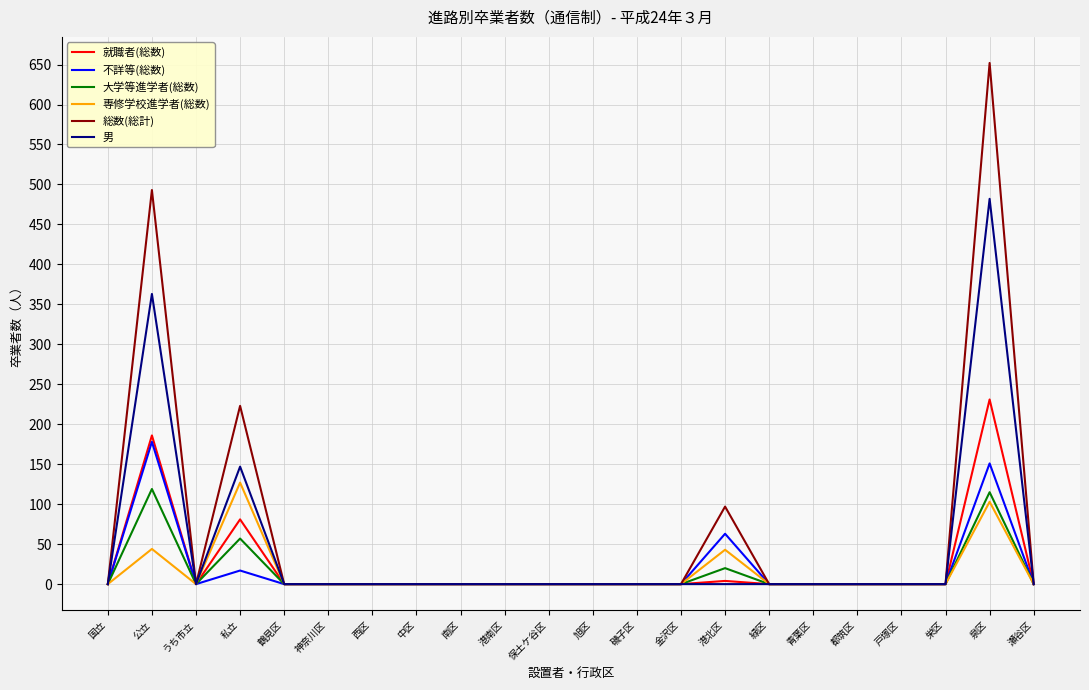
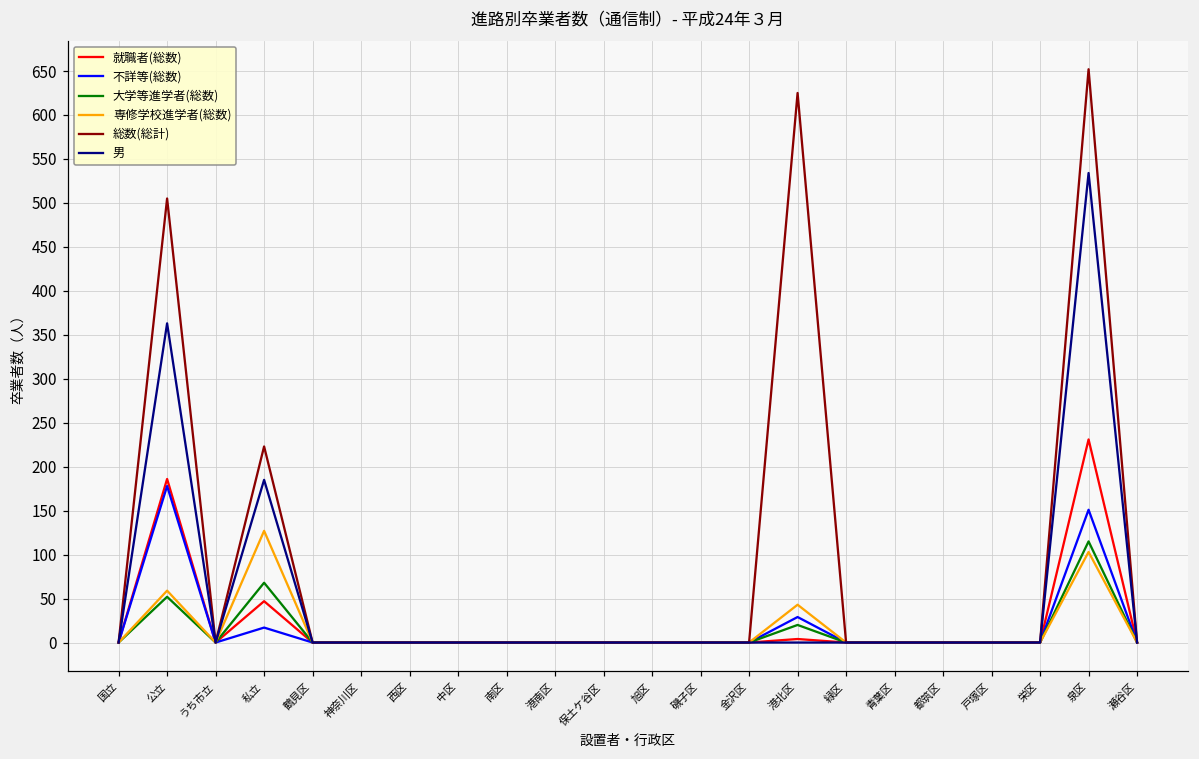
大学等進学者(総数), 公立: 120 -> 50
専修学校進学者(総数), 公立: 40 -> 60
総数(総計), 公立: 490 -> 510
就職者(総数), 私立: 80 -> 50
大学等進学者(総数), 私立: 60 -> 70
男, 私立: 150 -> 190
不詳等(総数), 港北区: 60 -> 30
総数(総計), 港北区: 100 -> 630
男, 泉区: 480 -> 530
